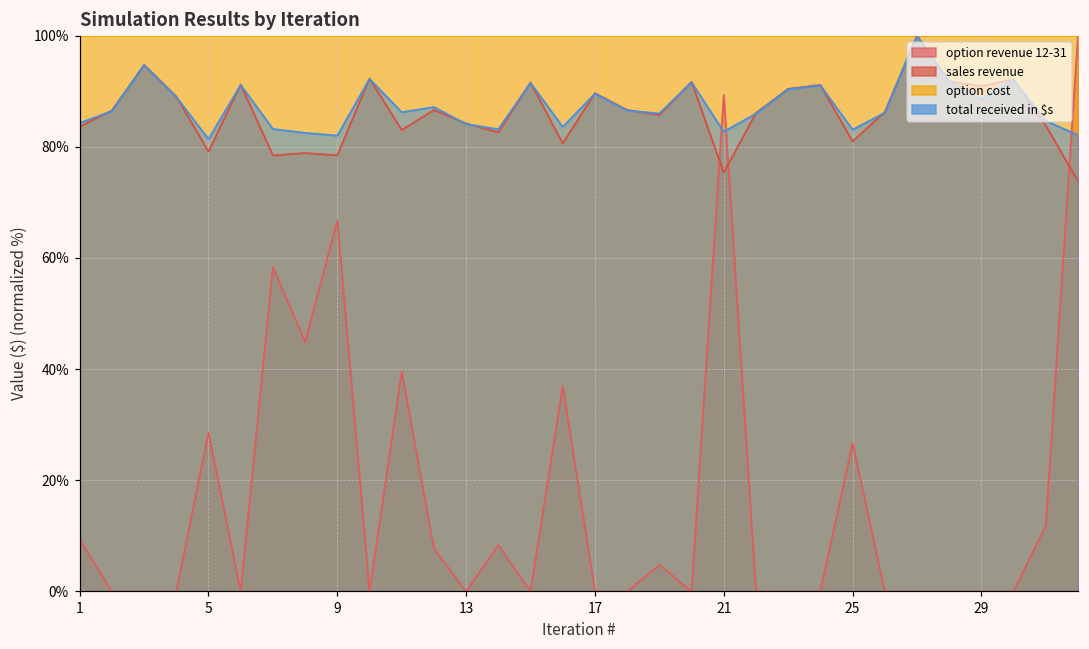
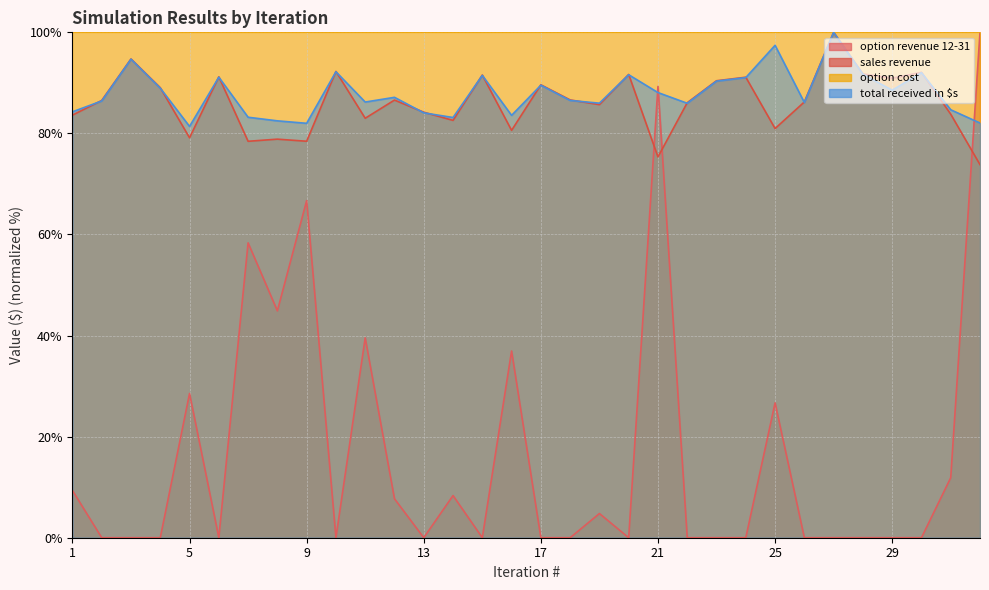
total received in $s, 21: 83% -> 88%
total received in $s, 25: 83% -> 97%
